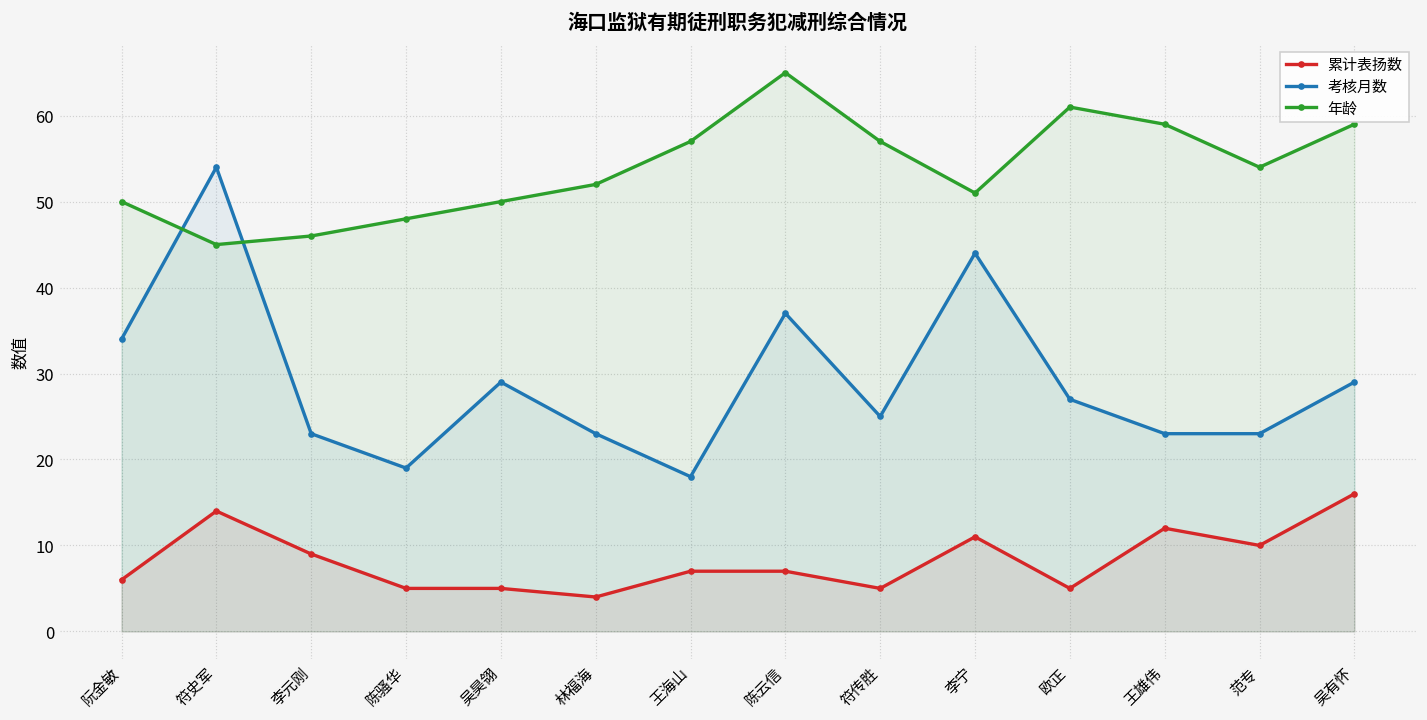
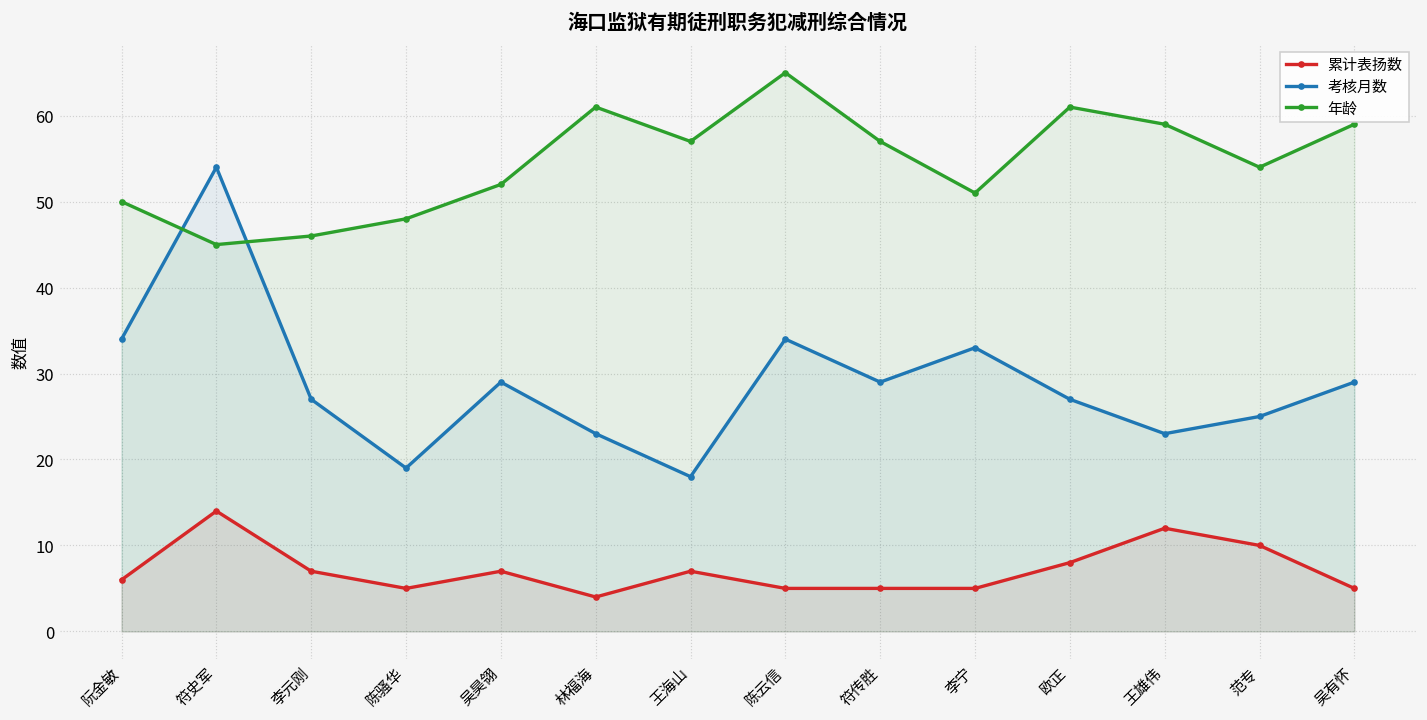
累计表扬数, 李元刚: 9 -> 7
考核月数, 李元刚: 23 -> 27
累计表扬数, 吴昊翎: 5 -> 7
年龄, 吴昊翎: 50 -> 52
年龄, 林福海: 52 -> 61
累计表扬数, 陈云信: 7 -> 5
考核月数, 陈云信: 37 -> 34
考核月数, 符传胜: 25 -> 29
累计表扬数, 李宁: 11 -> 5
考核月数, 李宁: 44 -> 33
累计表扬数, 欧正: 5 -> 8
考核月数, 范专: 23 -> 25
累计表扬数, 吴有怀: 16 -> 5
